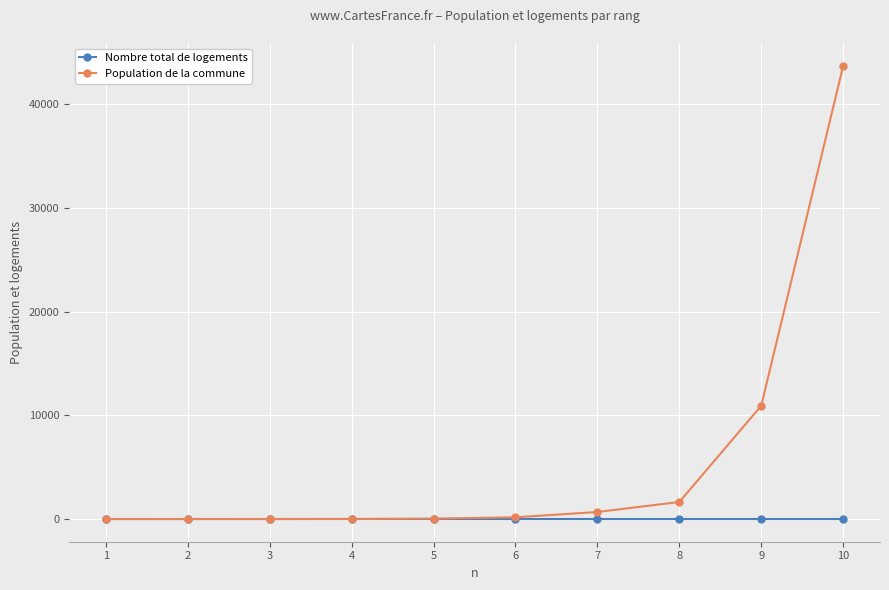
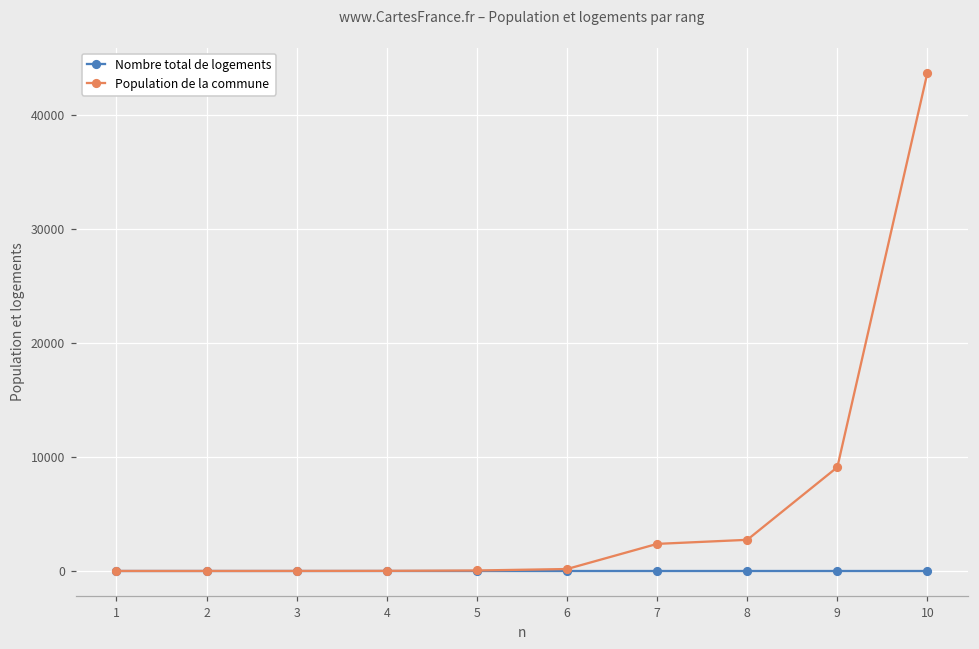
Population de la commune, 7: 700 -> 2400
Population de la commune, 8: 1600 -> 2700
Population de la commune, 9: 10900 -> 9100
